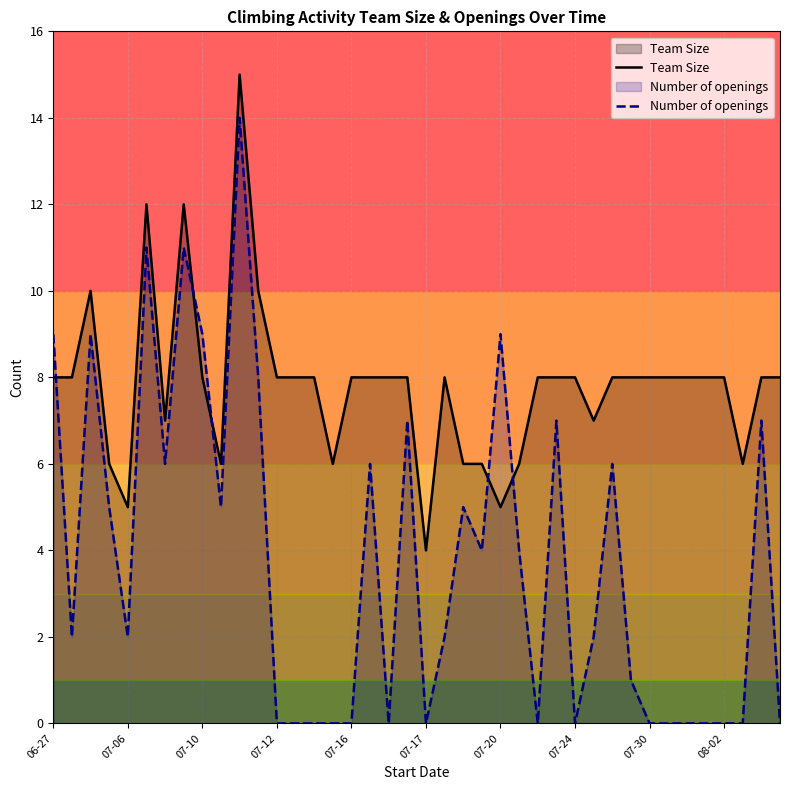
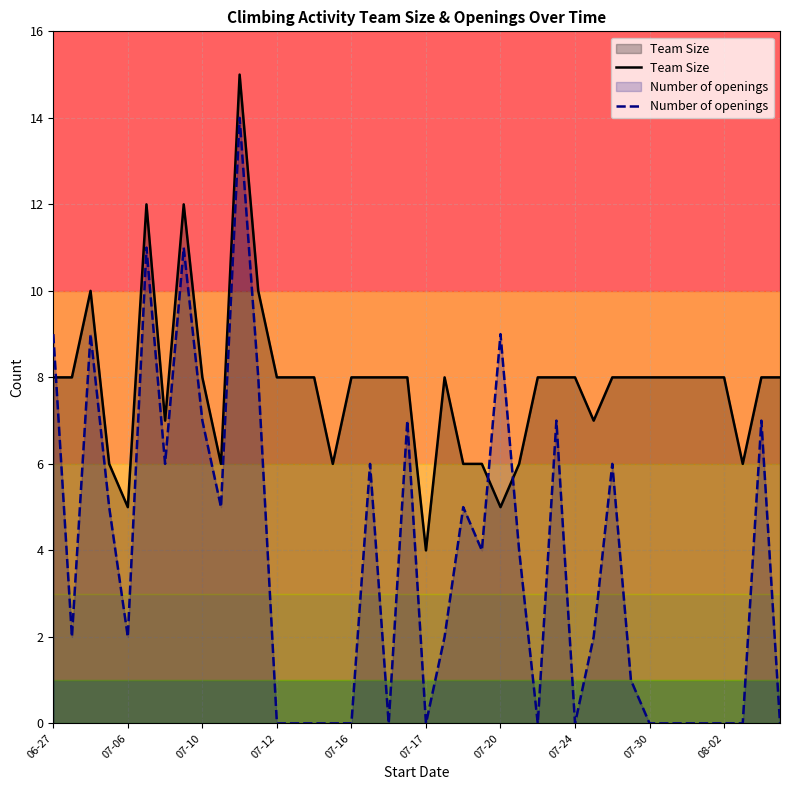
Number of openings, 07-10: 9 -> 7
